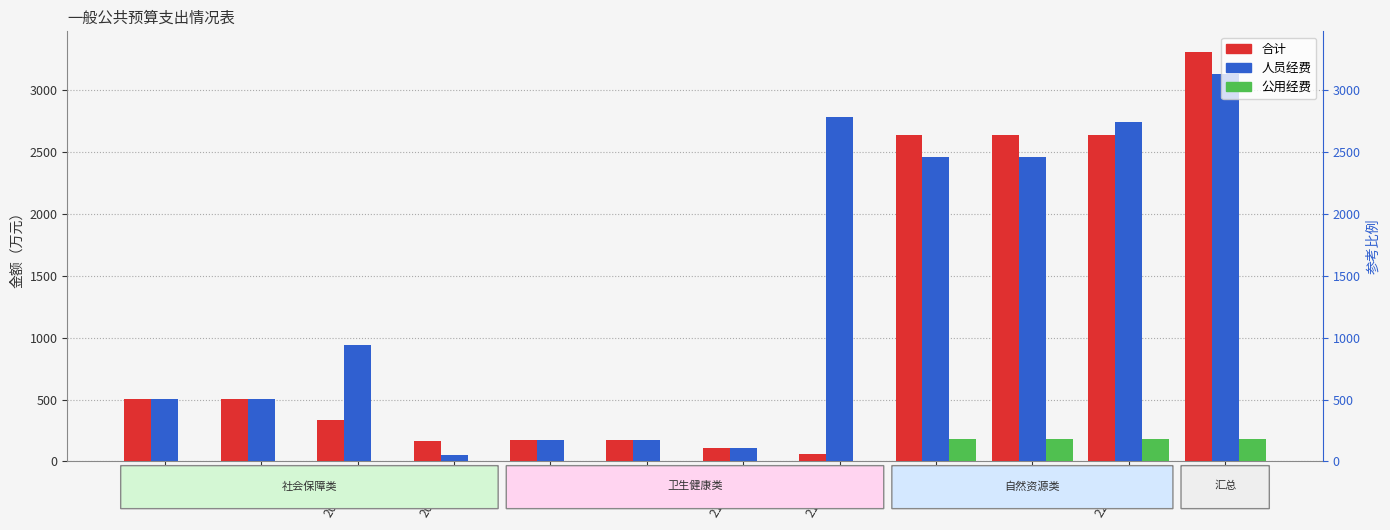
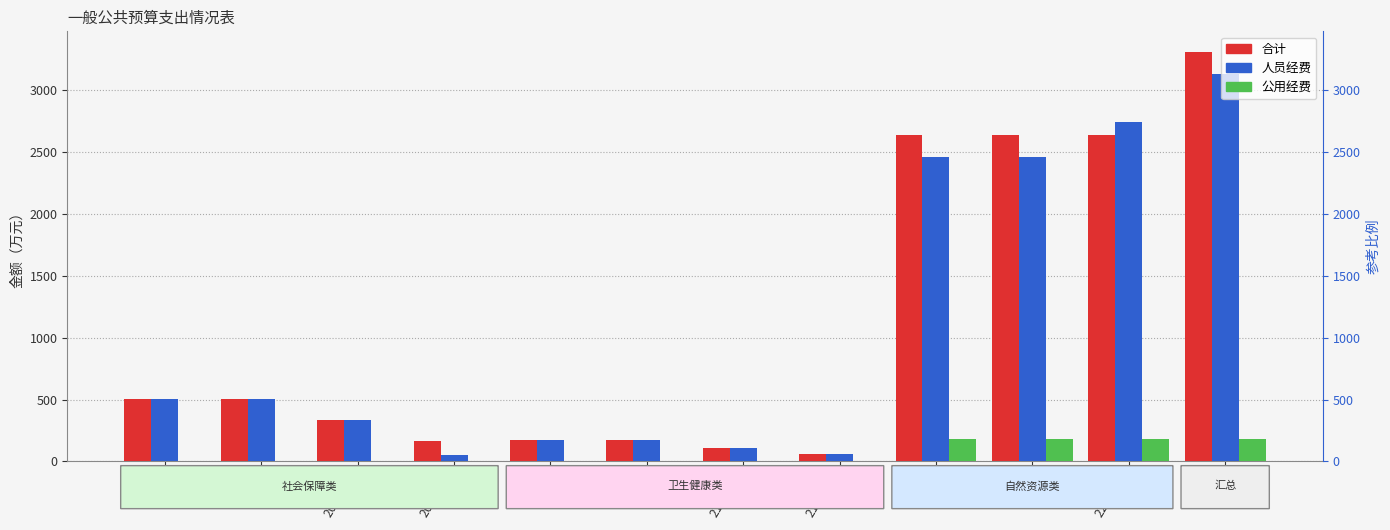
人员经费, 2080505: 940 -> 340
人员经费, 2101199: 2780 -> 60
